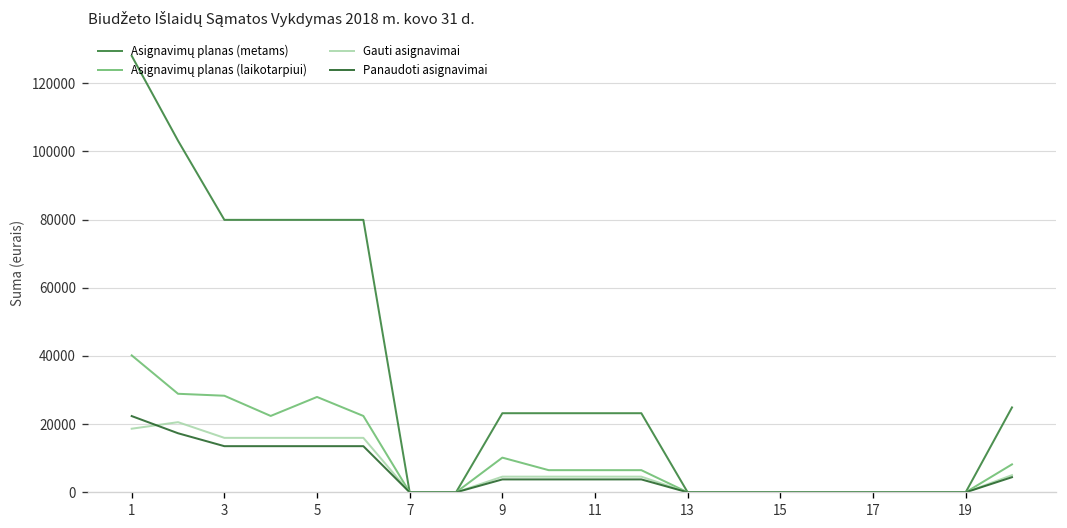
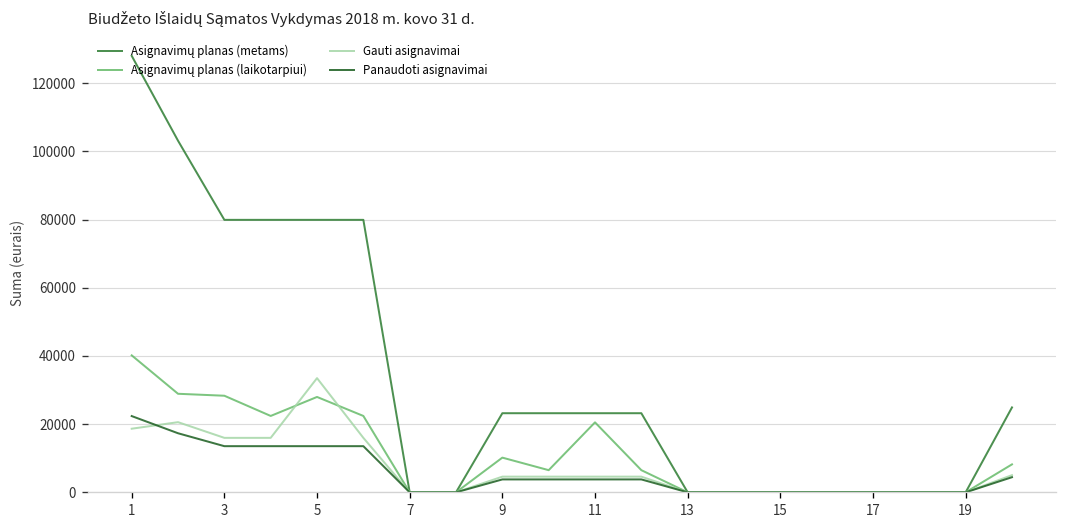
Gauti asignavimai, 5: 16000 -> 33000
Asignavimų planas (laikotarpiui), 11: 7000 -> 21000
